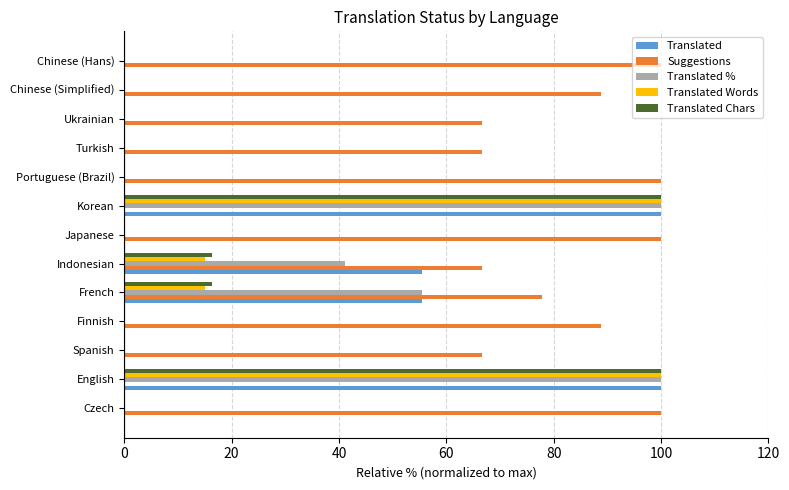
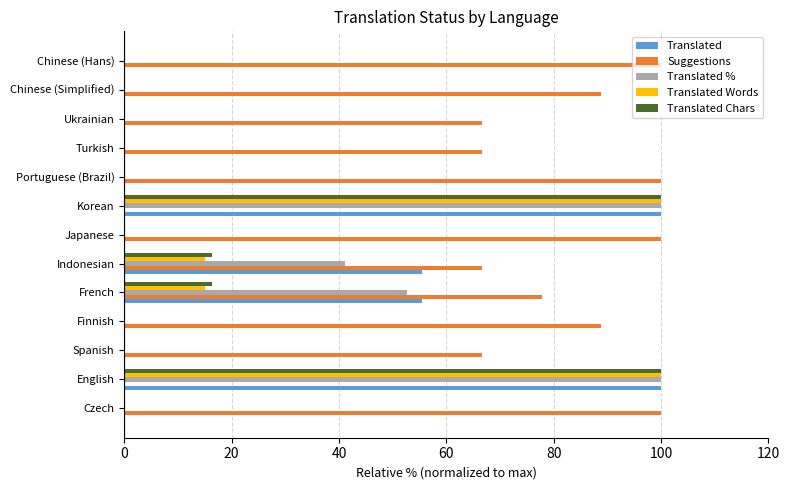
Translated %, French: 56 -> 53
